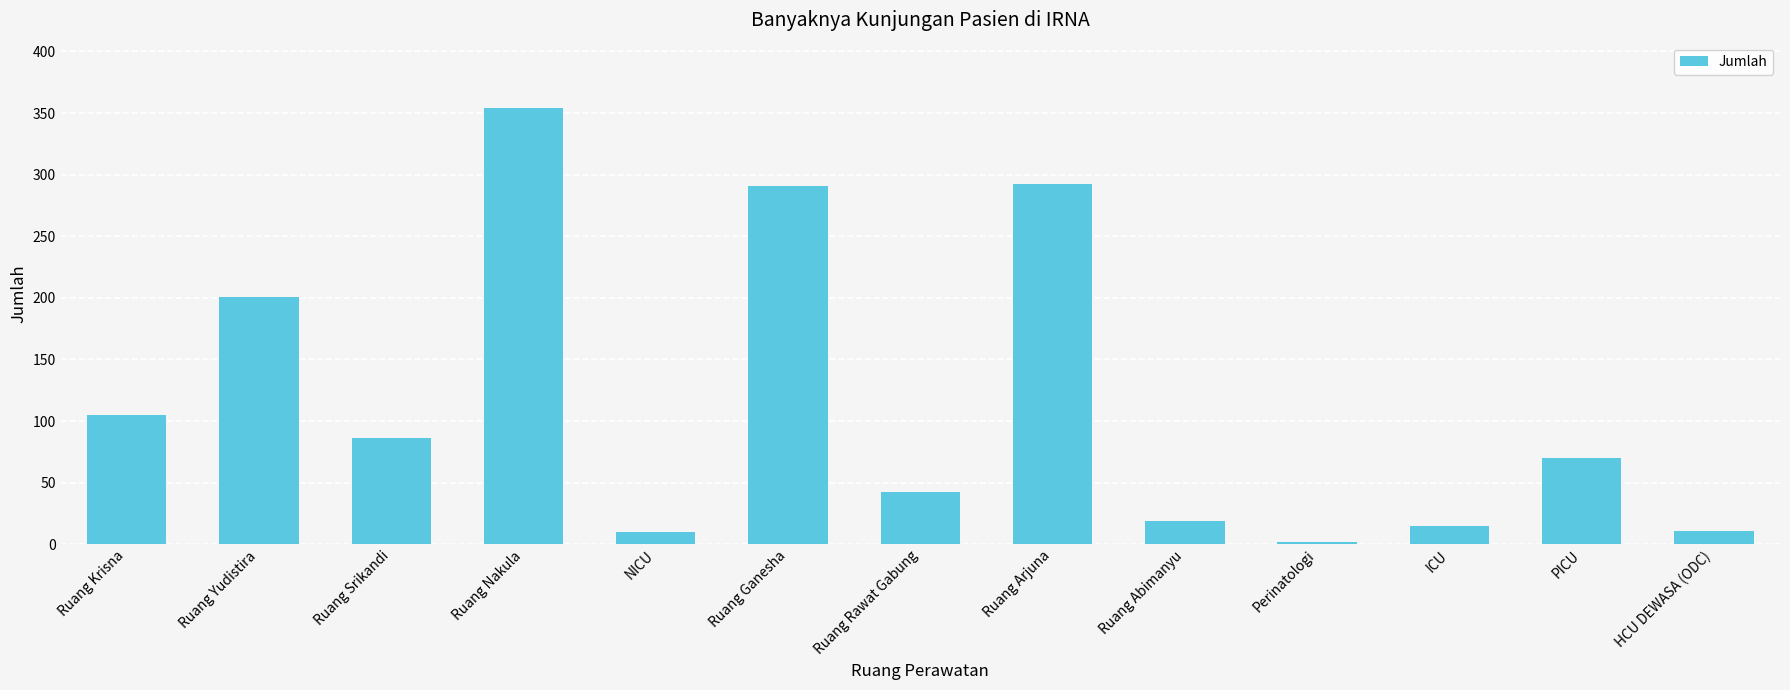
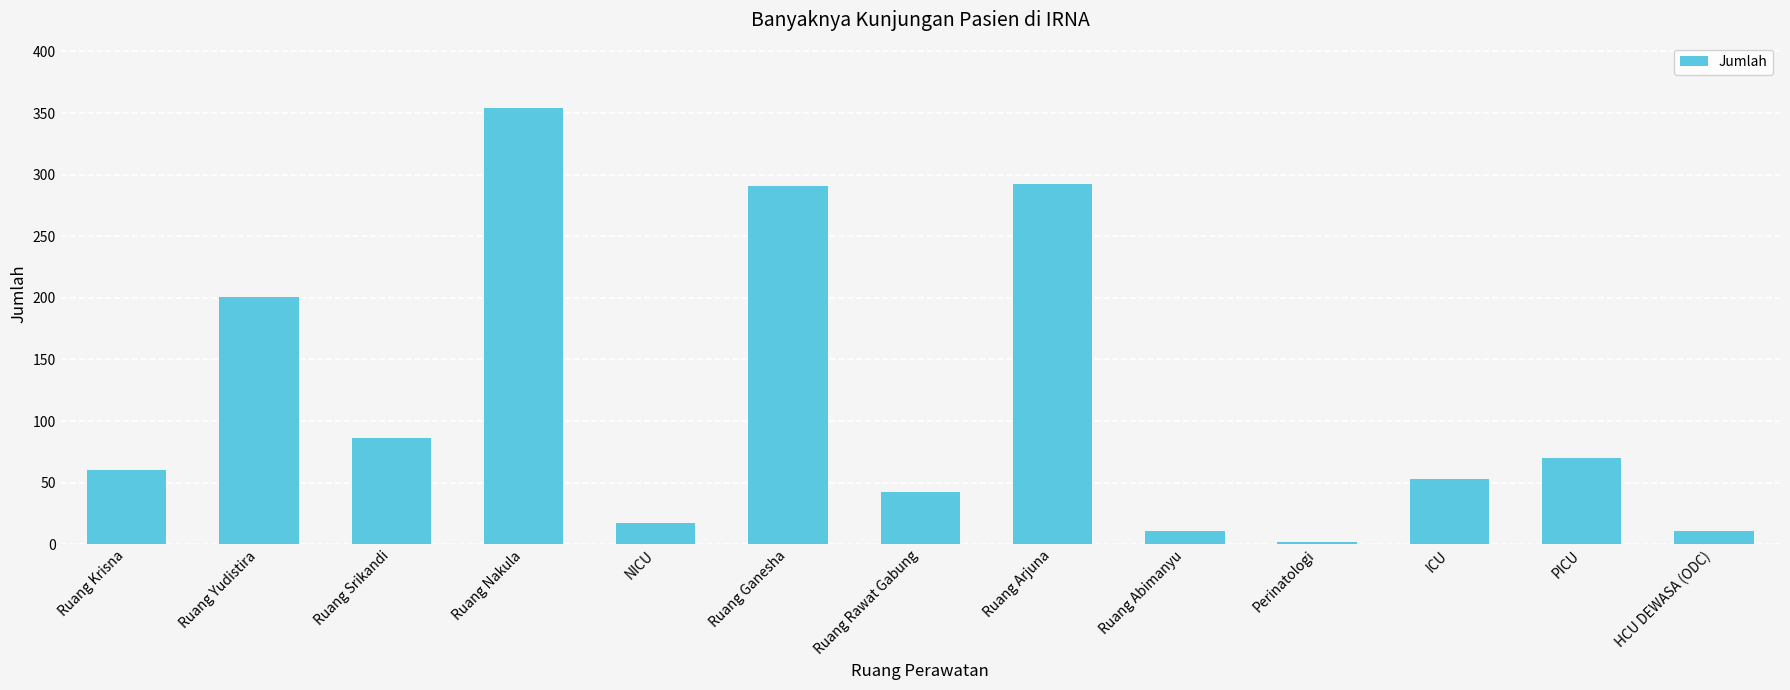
Ruang Krisna: 105 -> 60
NICU: 10 -> 17
Ruang Abimanyu: 19 -> 11
ICU: 15 -> 53
